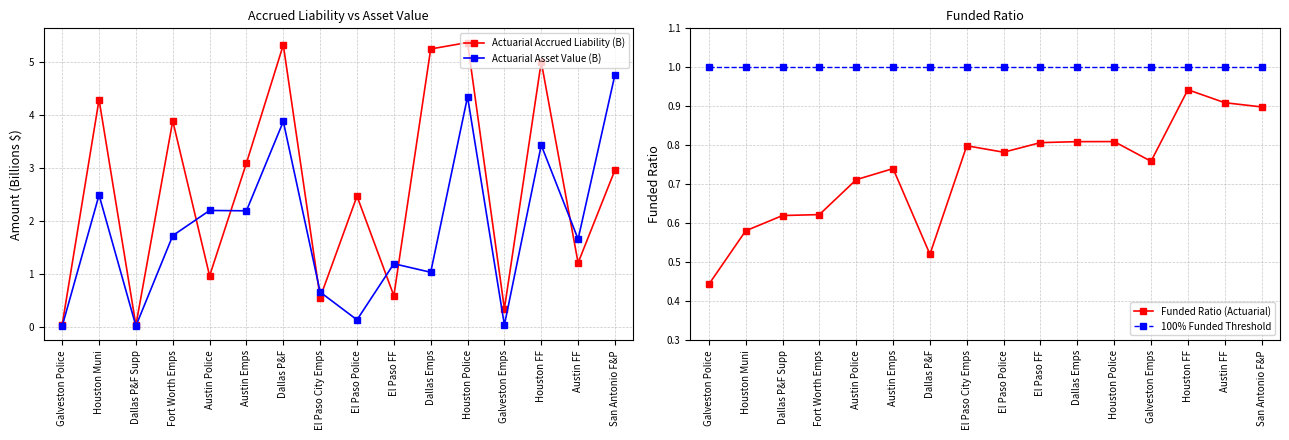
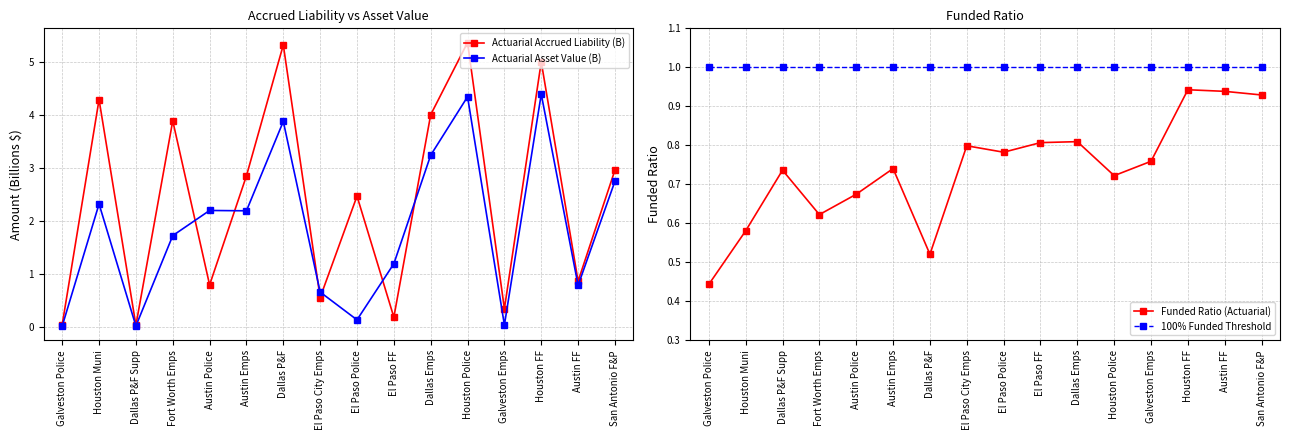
Accrued Liability vs Asset Value, Actuarial Asset Value (B), Houston Muni: 2.5 -> 2.3
Accrued Liability vs Asset Value, Actuarial Accrued Liability (B), Austin Police: 1.0 -> 0.8
Accrued Liability vs Asset Value, Actuarial Accrued Liability (B), Austin Emps: 3.1 -> 2.9
Accrued Liability vs Asset Value, Actuarial Accrued Liability (B), El Paso FF: 0.6 -> 0.2
Accrued Liability vs Asset Value, Actuarial Accrued Liability (B), Dallas Emps: 5.2 -> 4.0
Accrued Liability vs Asset Value, Actuarial Asset Value (B), Dallas Emps: 1.0 -> 3.2
Accrued Liability vs Asset Value, Actuarial Asset Value (B), Houston FF: 3.4 -> 4.4
Accrued Liability vs Asset Value, Actuarial Accrued Liability (B), Austin FF: 1.2 -> 0.9
Accrued Liability vs Asset Value, Actuarial Asset Value (B), Austin FF: 1.7 -> 0.8
Accrued Liability vs Asset Value, Actuarial Asset Value (B), San Antonio F&P: 4.8 -> 2.8
Funded Ratio, Funded Ratio (Actuarial), Dallas P&F Supp: 0.62 -> 0.74
Funded Ratio, Funded Ratio (Actuarial), Austin Police: 0.71 -> 0.67
Funded Ratio, Funded Ratio (Actuarial), Houston Police: 0.81 -> 0.72
Funded Ratio, Funded Ratio (Actuarial), Austin FF: 0.91 -> 0.94
Funded Ratio, Funded Ratio (Actuarial), San Antonio F&P: 0.90 -> 0.93
